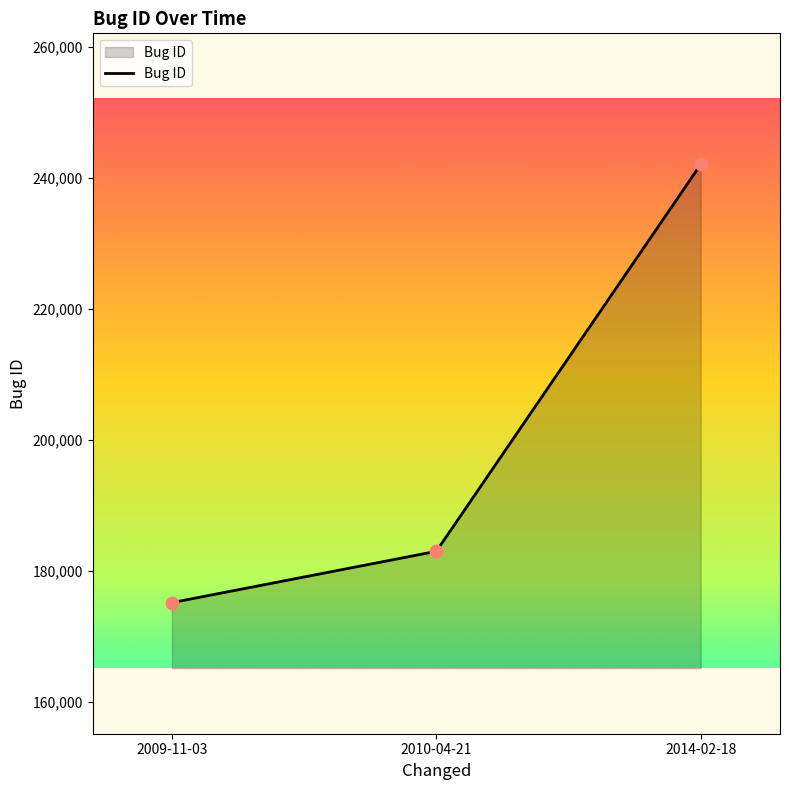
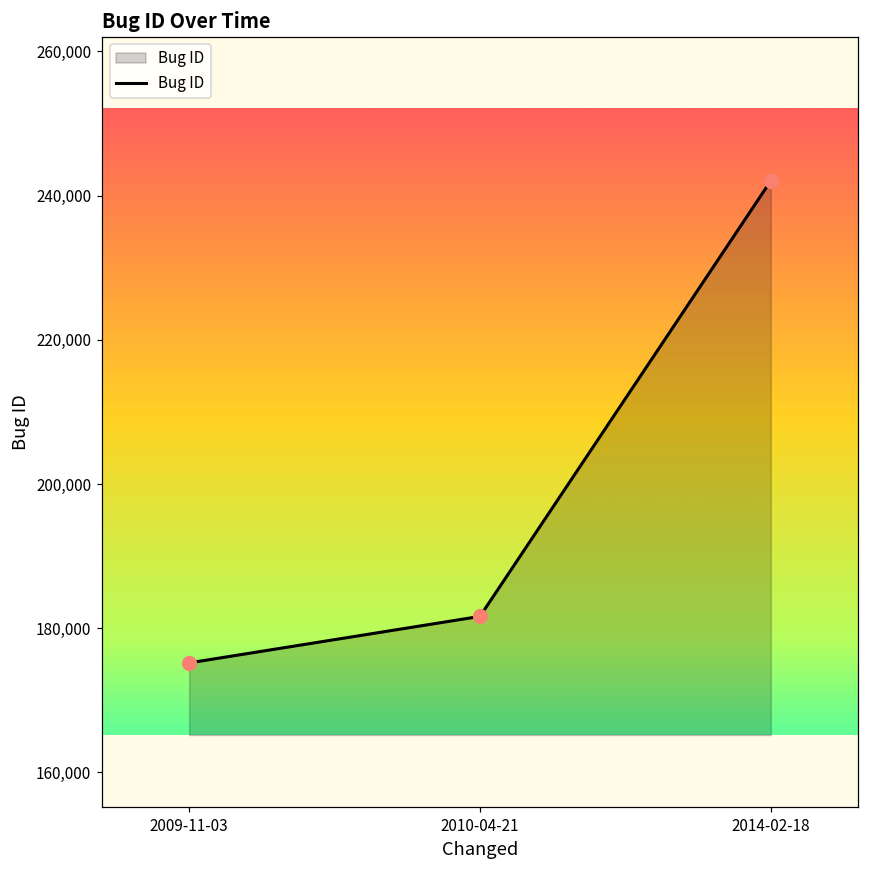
2010-04-21: 183,000 -> 182,000
